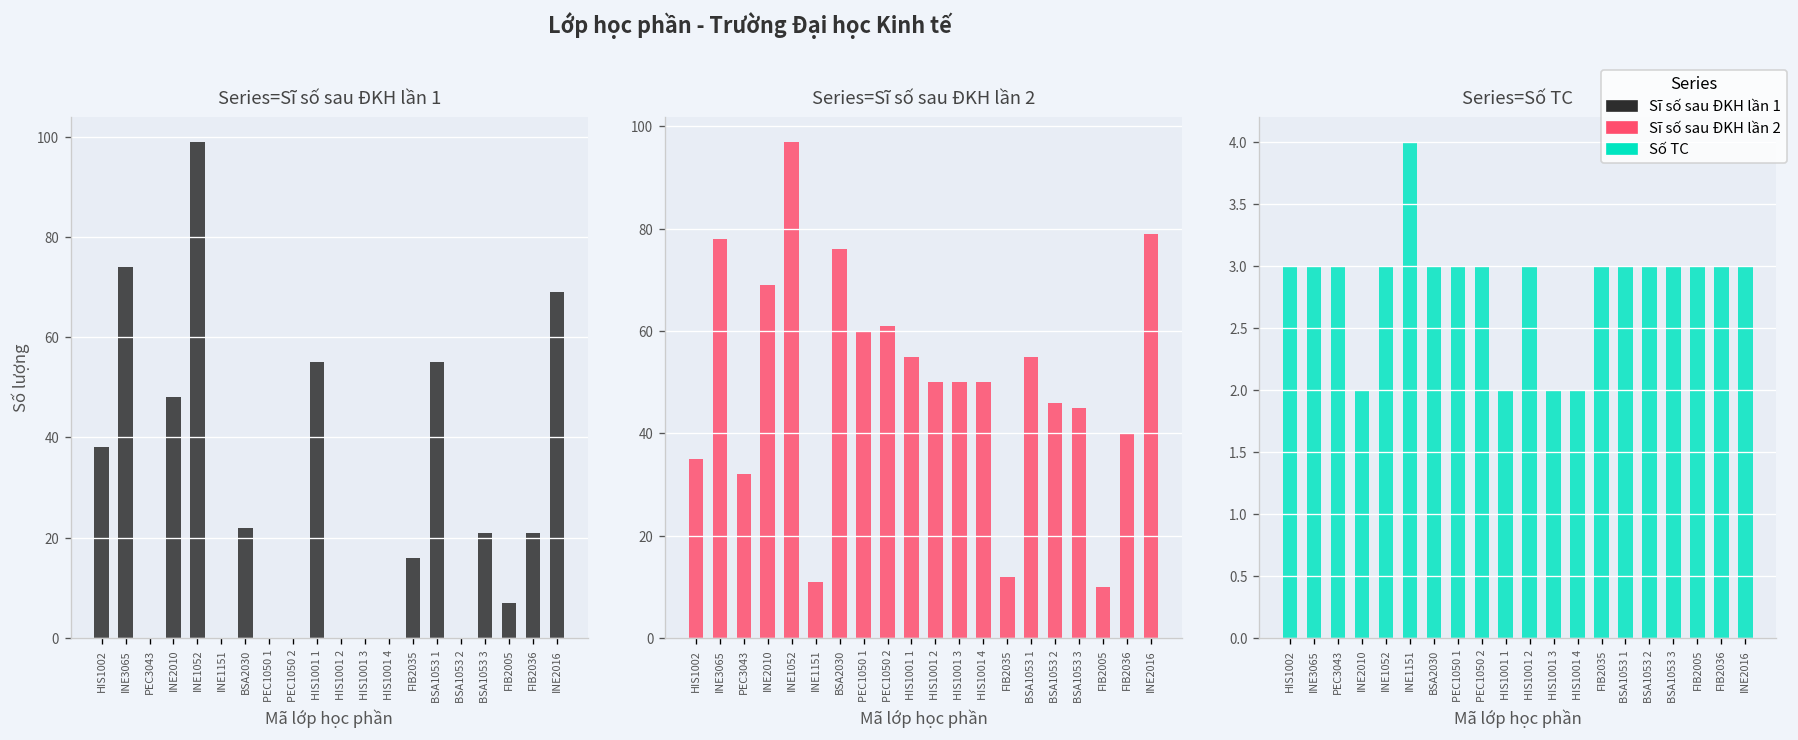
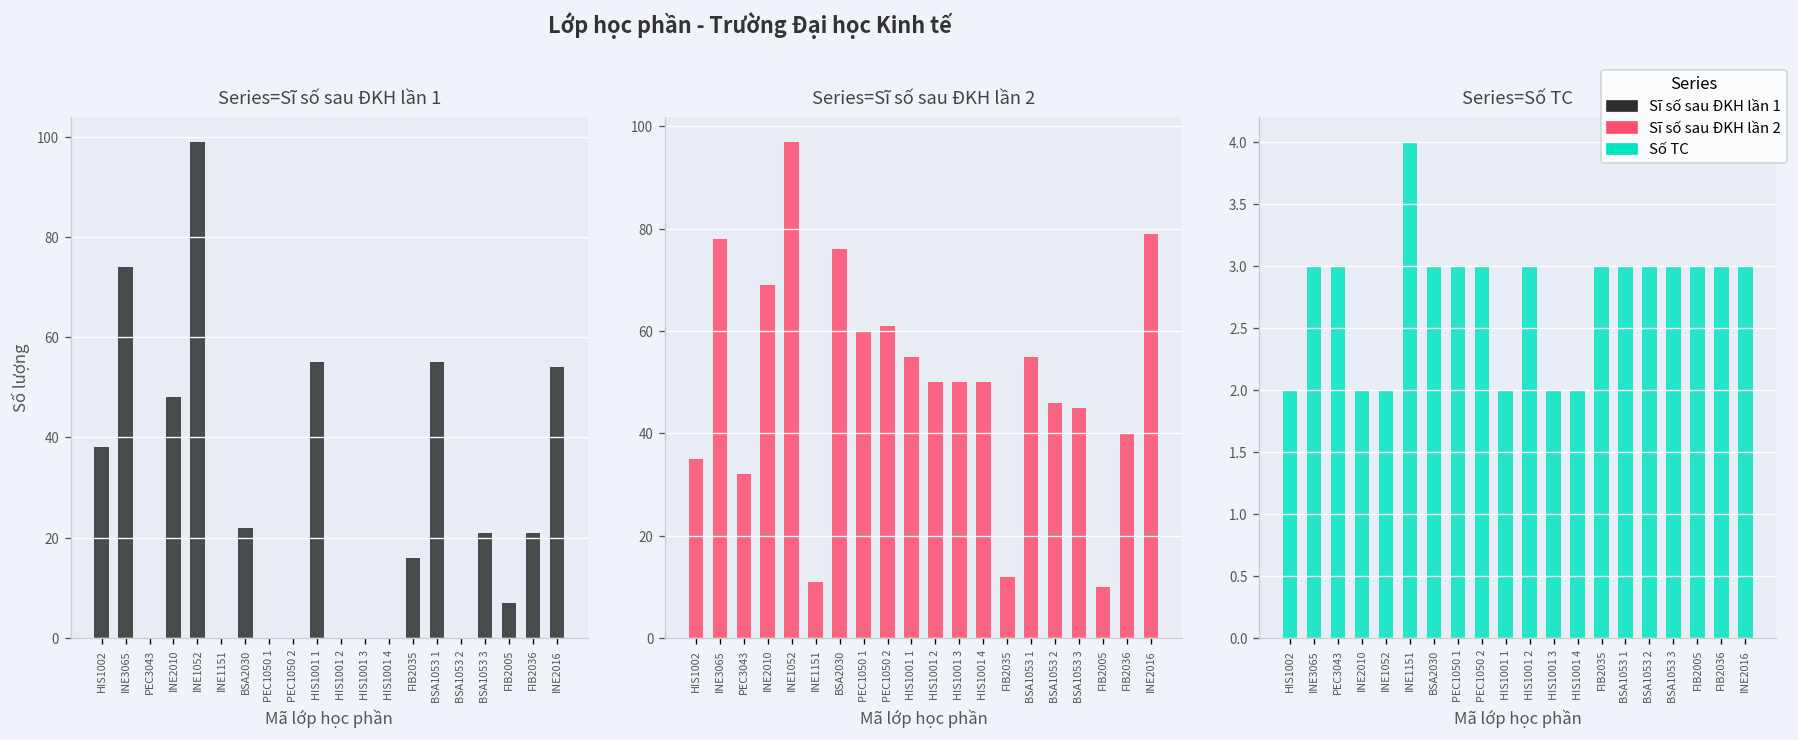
Series=Sĩ số sau ĐKH lần 1, INE2016: 69 -> 54
Series=Số TC, HIS1002: 3 -> 2
Series=Số TC, INE1052: 3 -> 2
